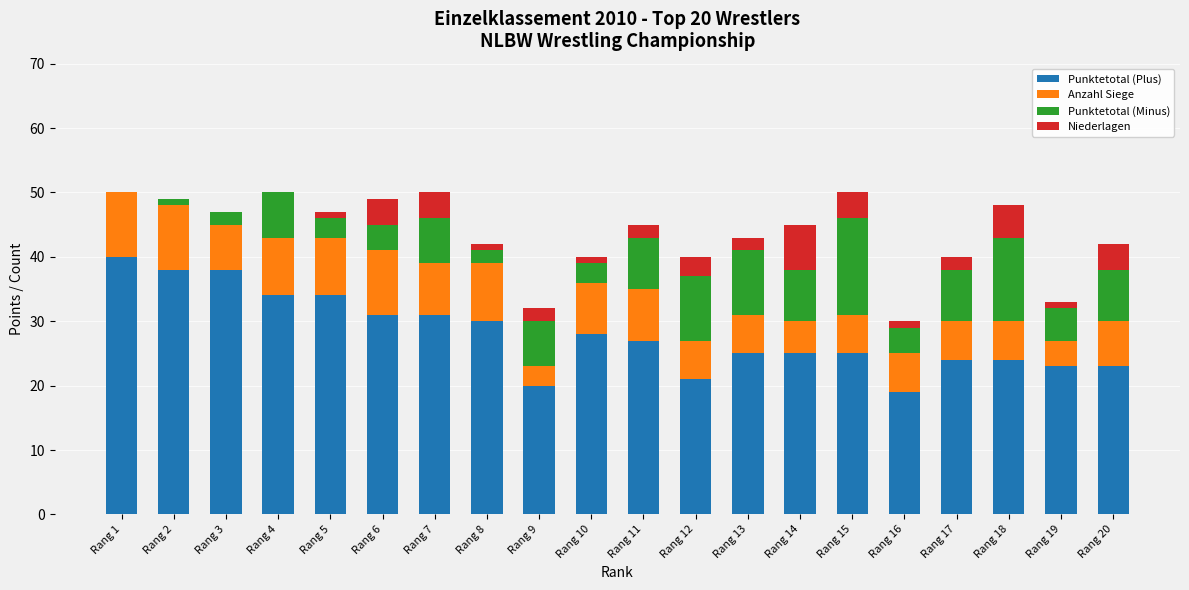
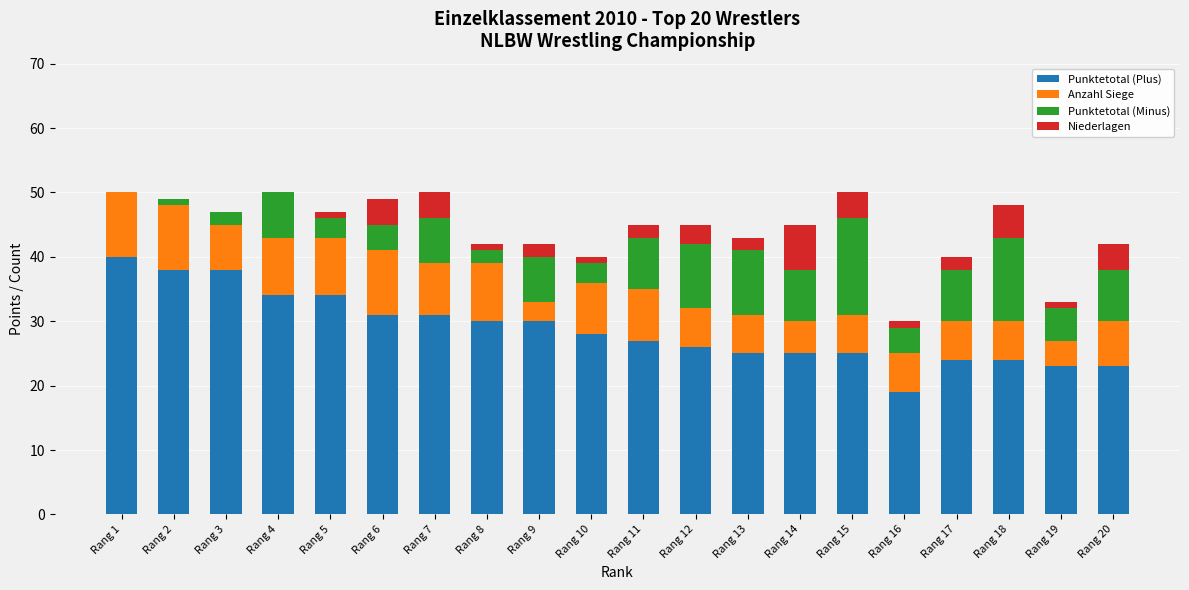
Punktetotal (Plus), Rang 9: 20 -> 30
Punktetotal (Plus), Rang 12: 21 -> 26
